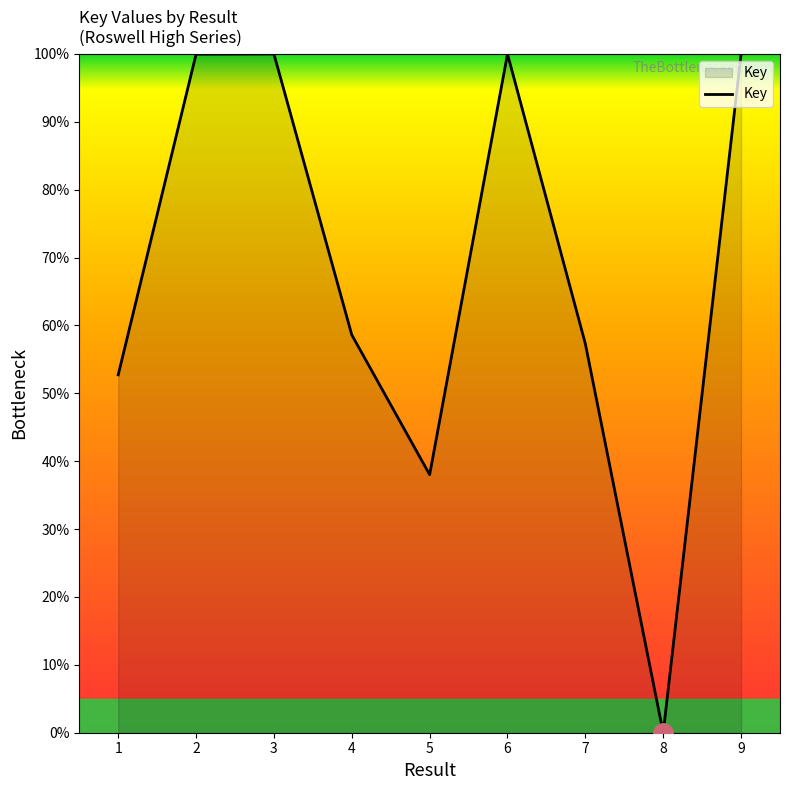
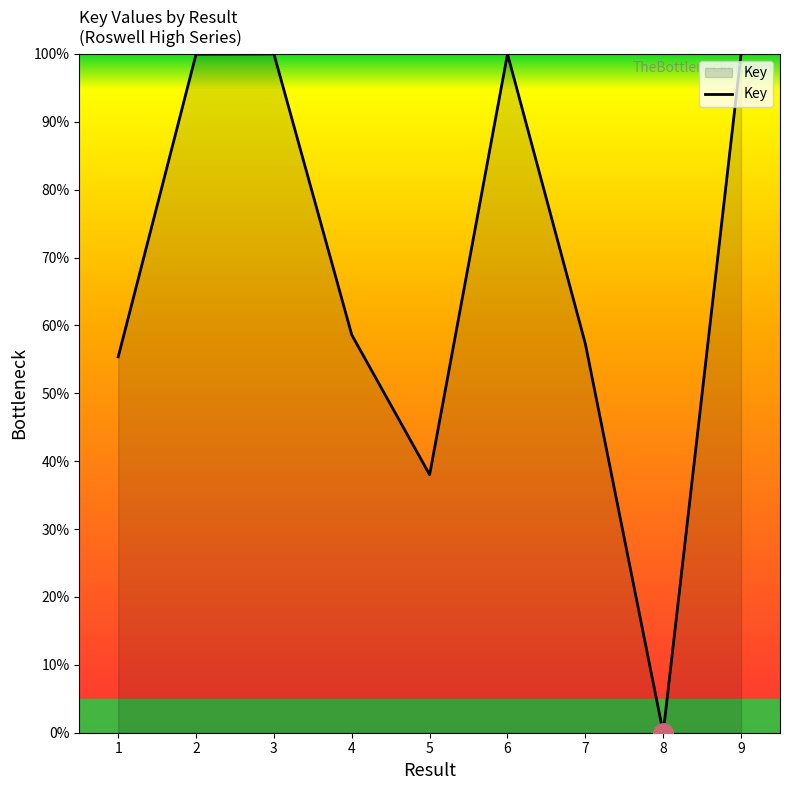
Key, 1: 53% -> 55%
